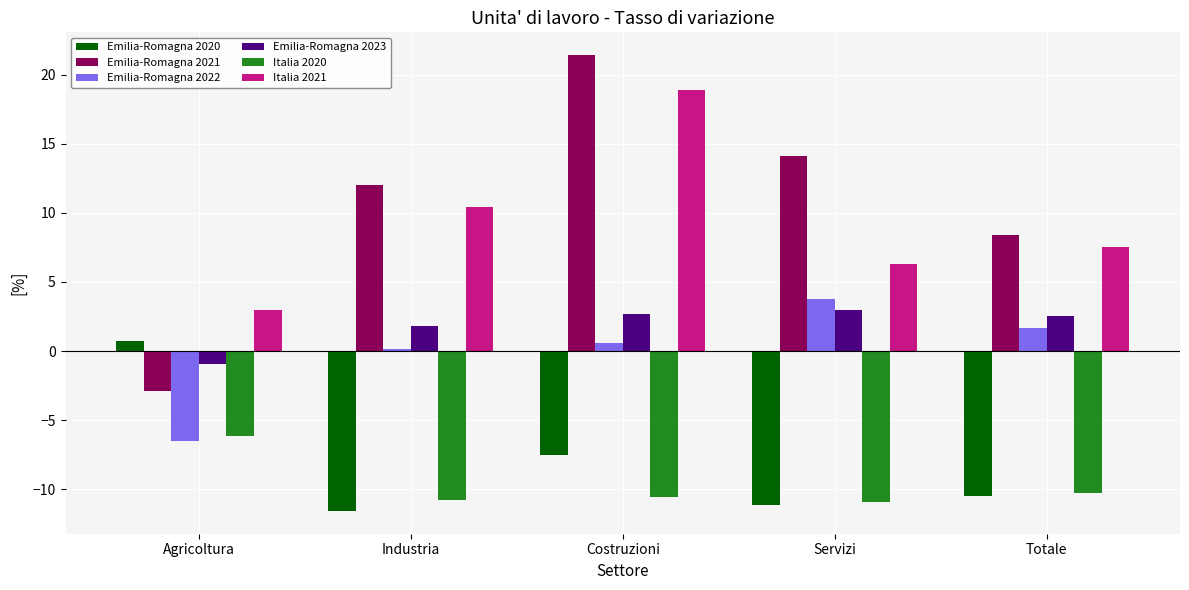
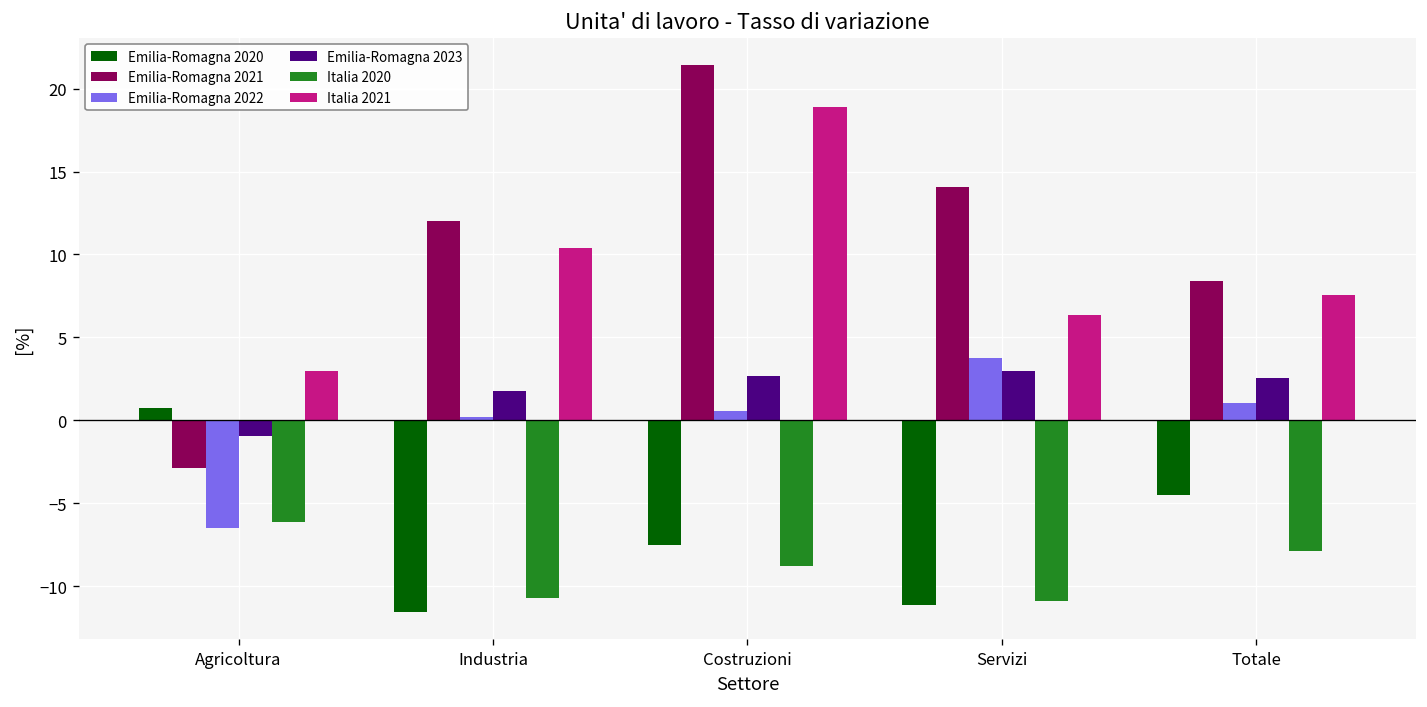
Italia 2020, Costruzioni: -10.6 -> -8.8
Emilia-Romagna 2020, Totale: -10.5 -> -4.5
Emilia-Romagna 2022, Totale: 1.7 -> 1.0
Italia 2020, Totale: -10.3 -> -7.9
